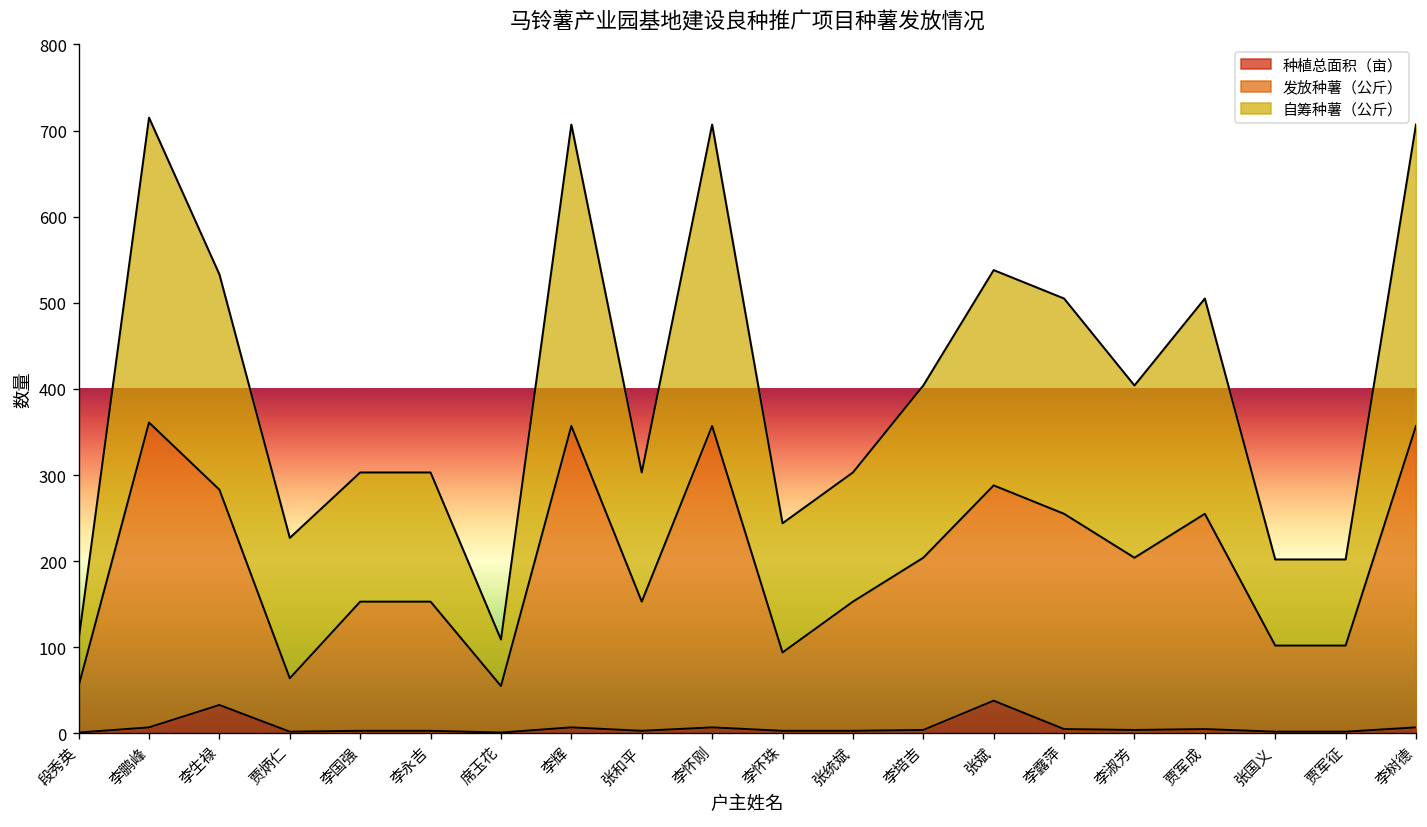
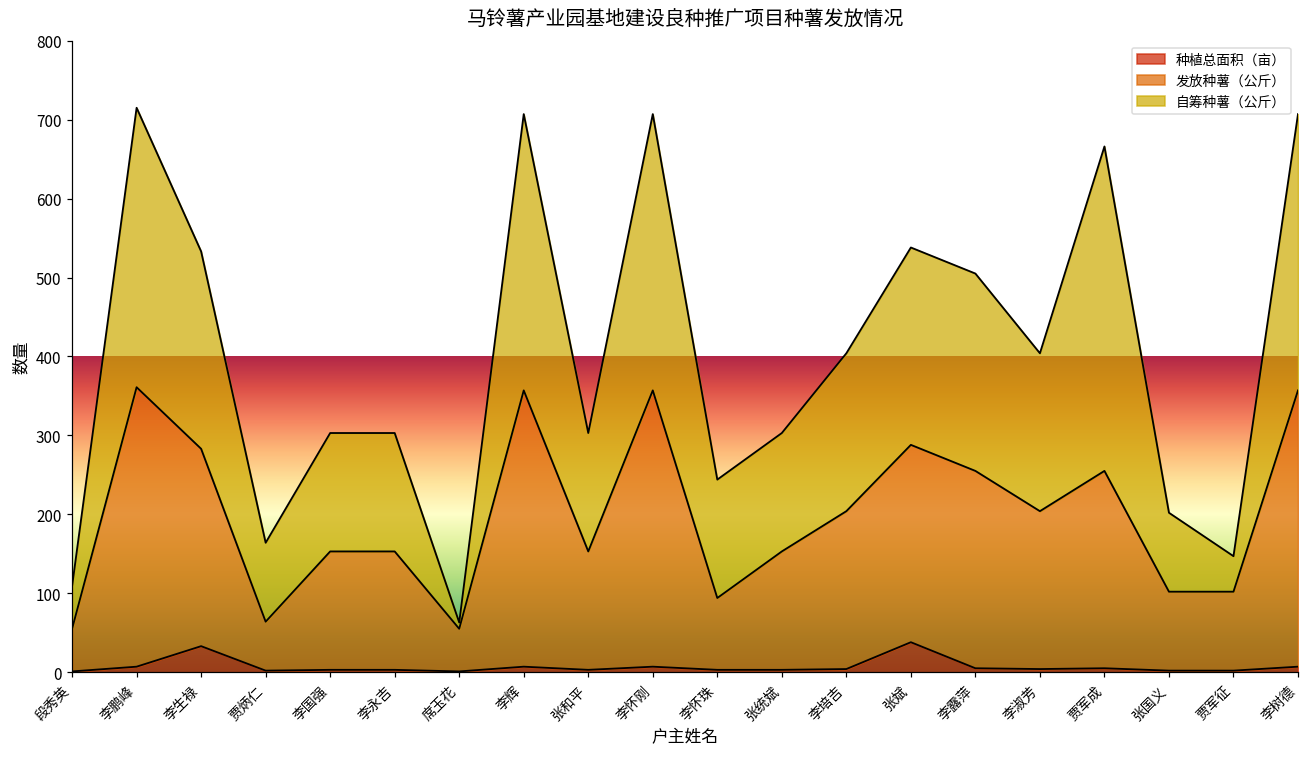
自筹种薯（公斤）, 贾炳仁: 160 -> 100
自筹种薯（公斤）, 席玉花: 50 -> 10
自筹种薯（公斤）, 贾军成: 250 -> 410
自筹种薯（公斤）, 贾军征: 100 -> 50
